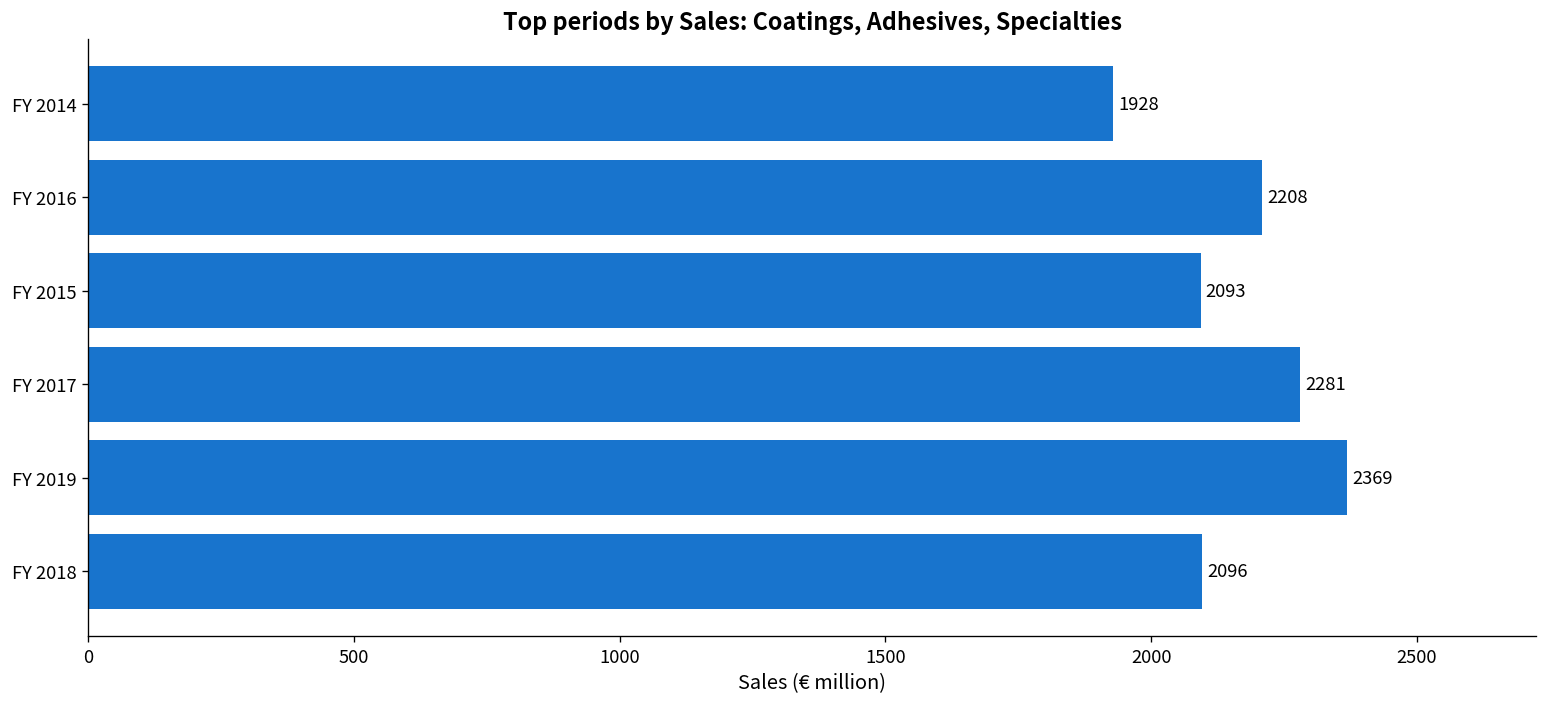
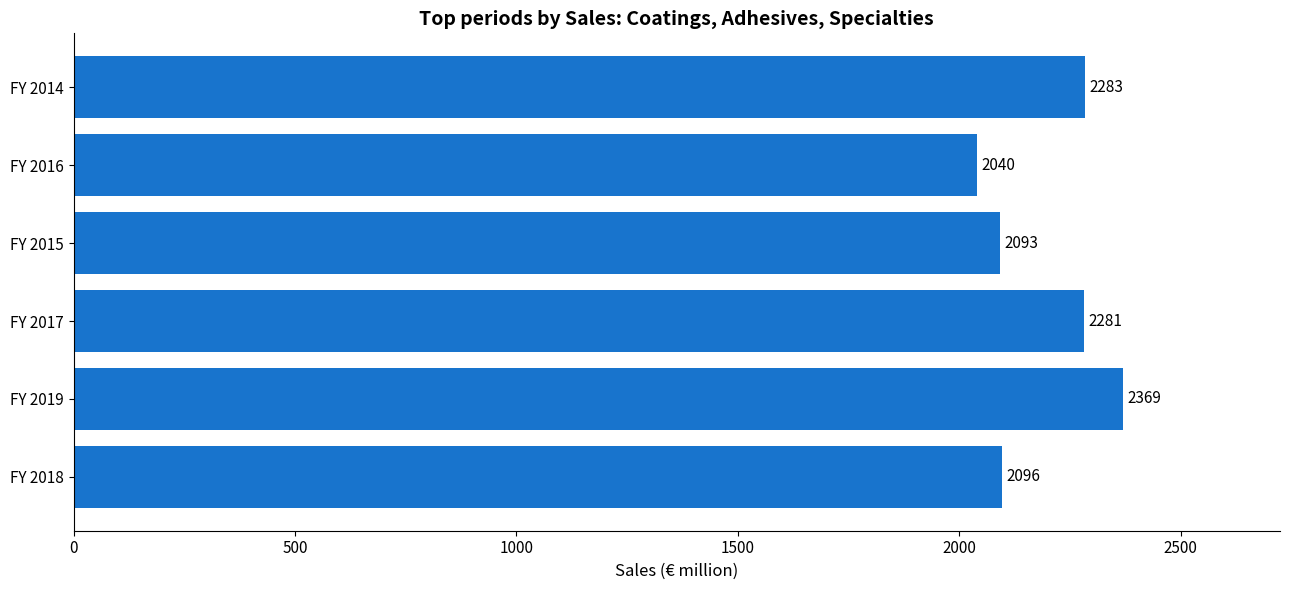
FY 2014: 1928 -> 2283
FY 2016: 2208 -> 2040
